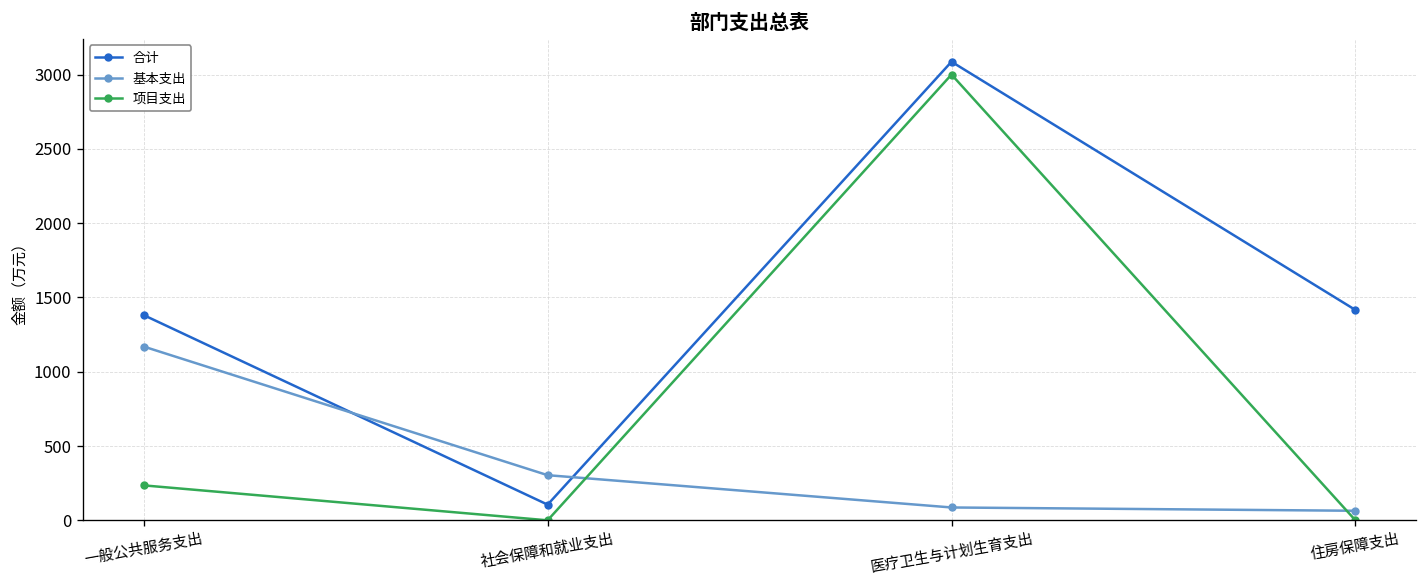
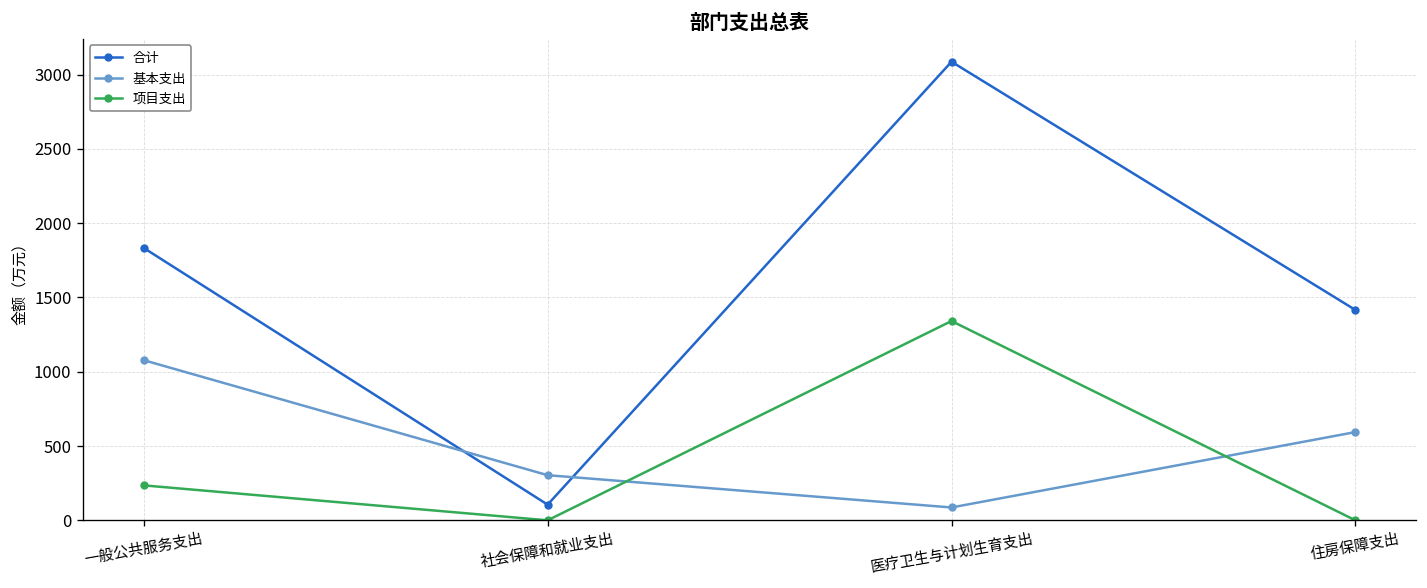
合计, 一般公共服务支出: 1380 -> 1830
基本支出, 一般公共服务支出: 1170 -> 1080
项目支出, 医疗卫生与计划生育支出: 3000 -> 1340
基本支出, 住房保障支出: 60 -> 590
